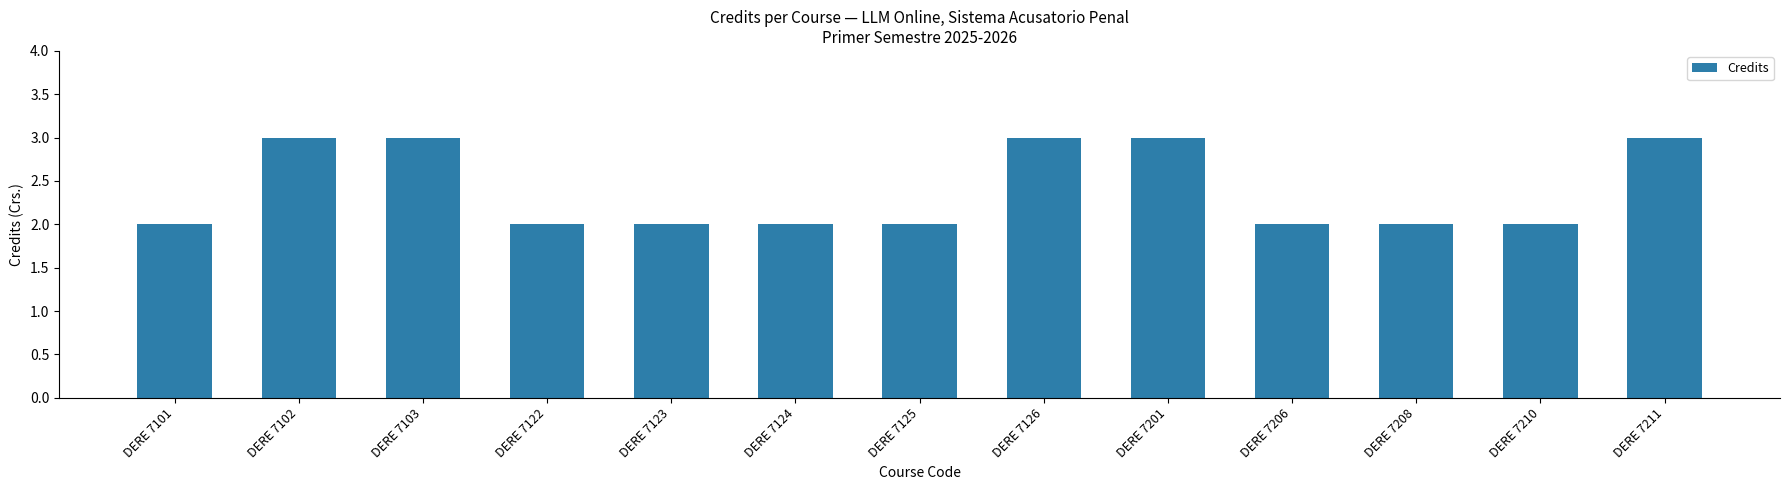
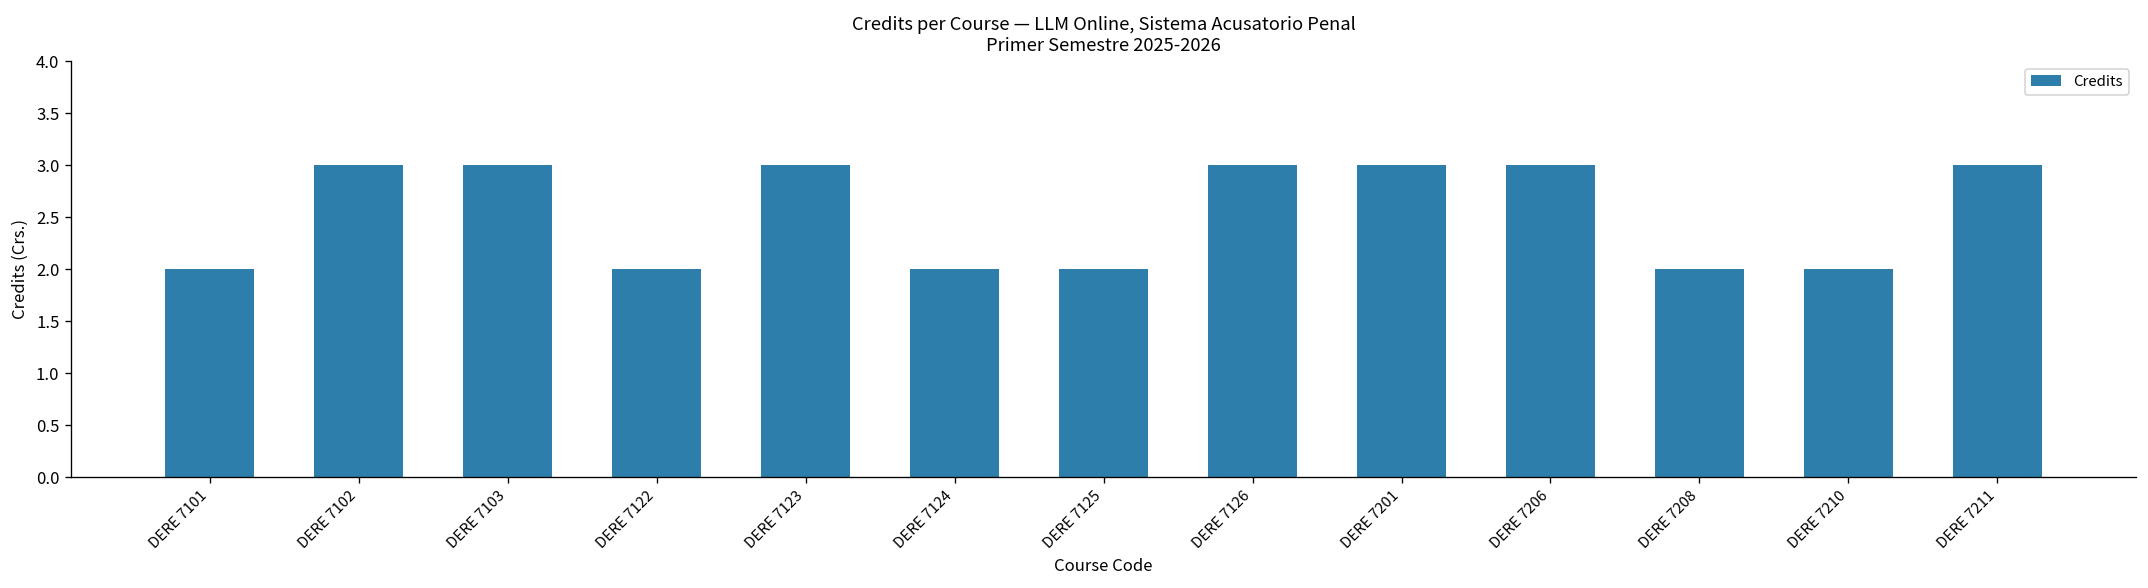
DERE 7123: 2 -> 3
DERE 7206: 2 -> 3
